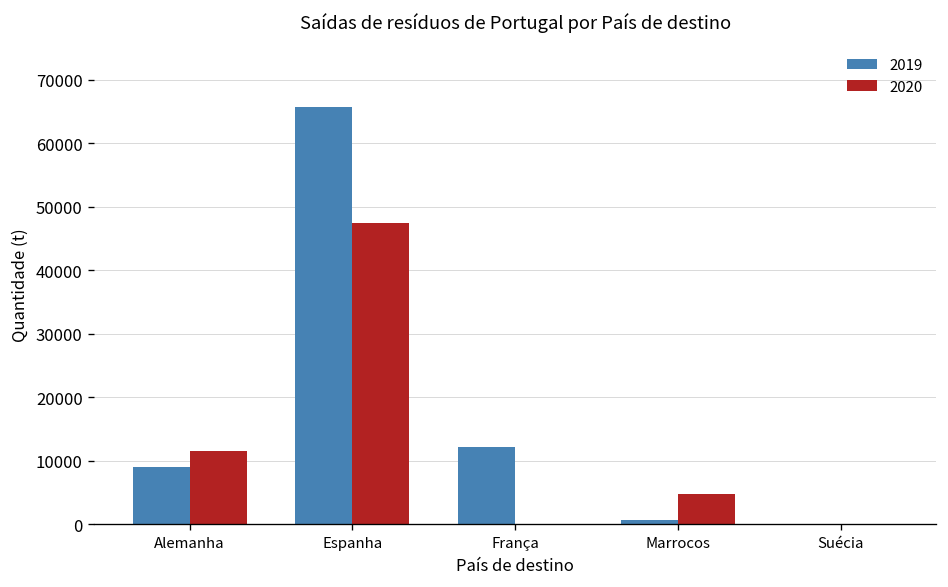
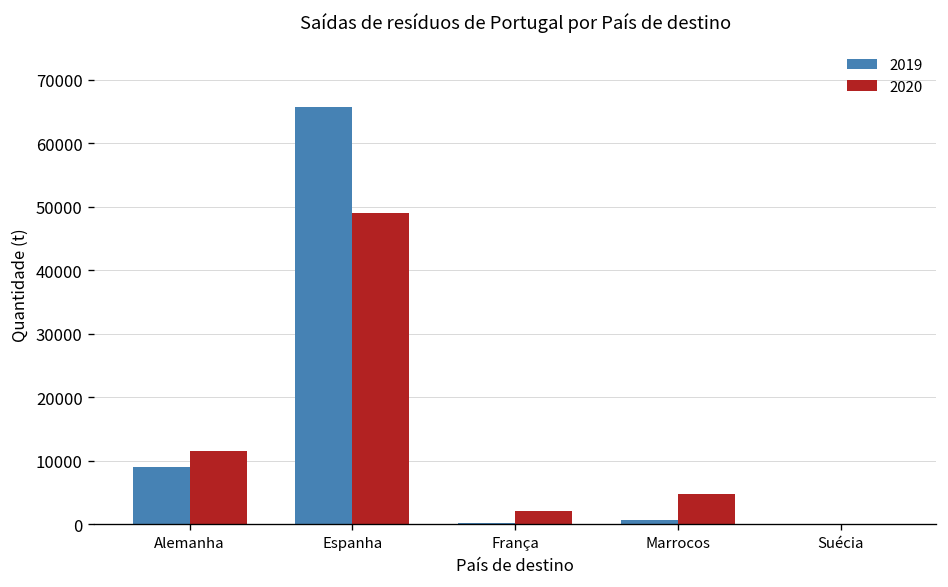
2020, Espanha: 47000 -> 49000
2019, França: 12000 -> 0
2020, França: 0 -> 2000
